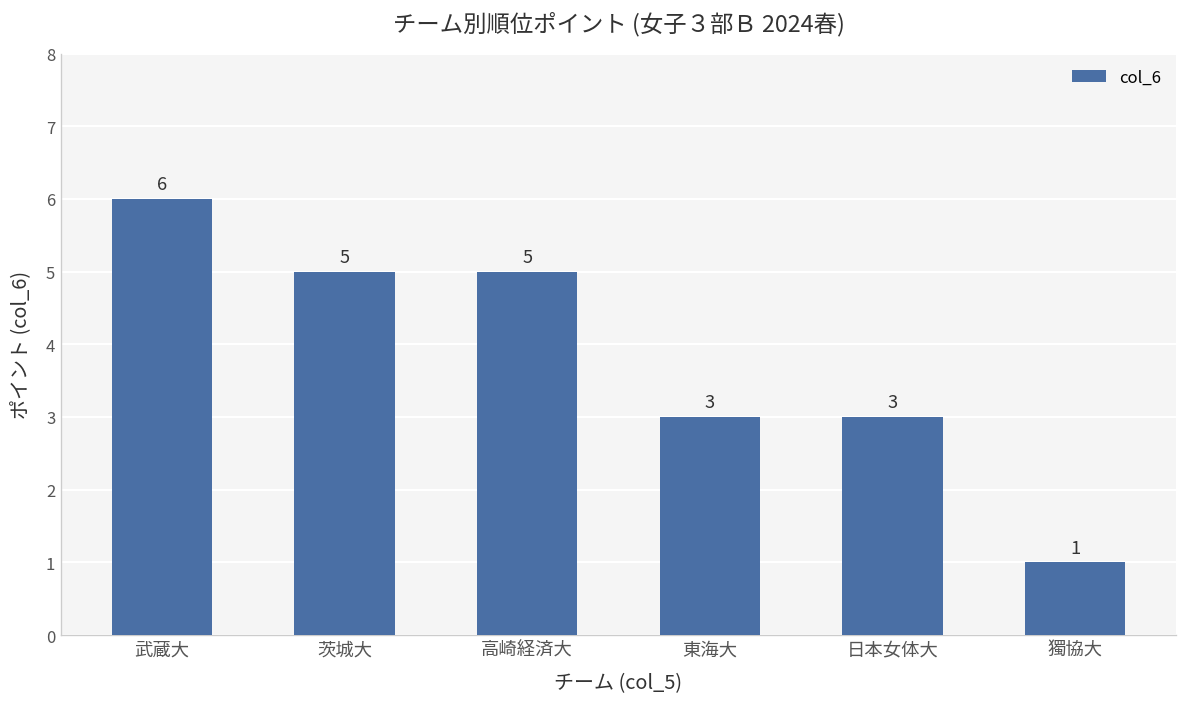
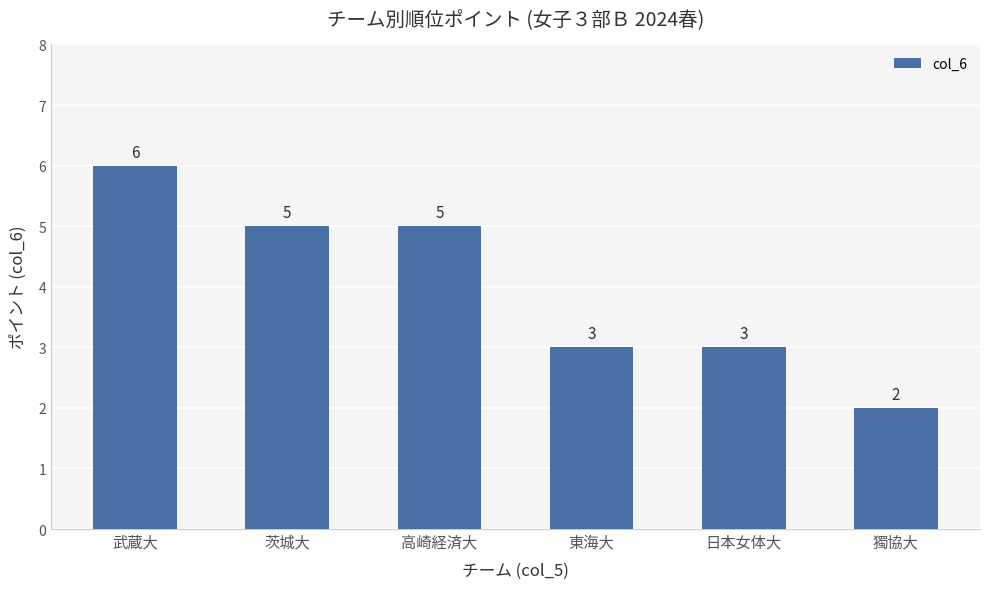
獨協大: 1 -> 2
